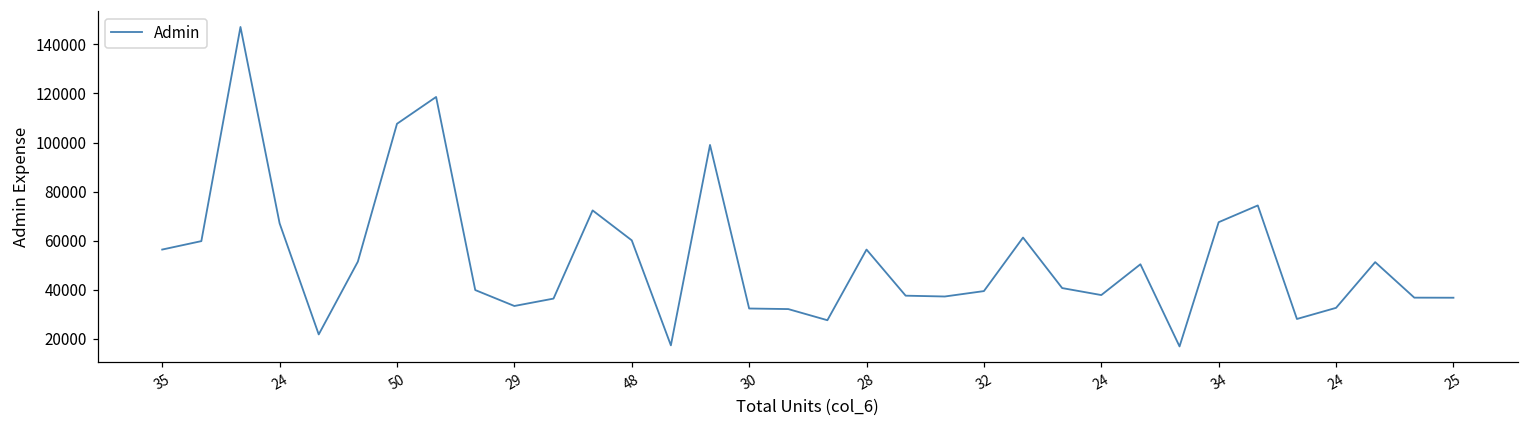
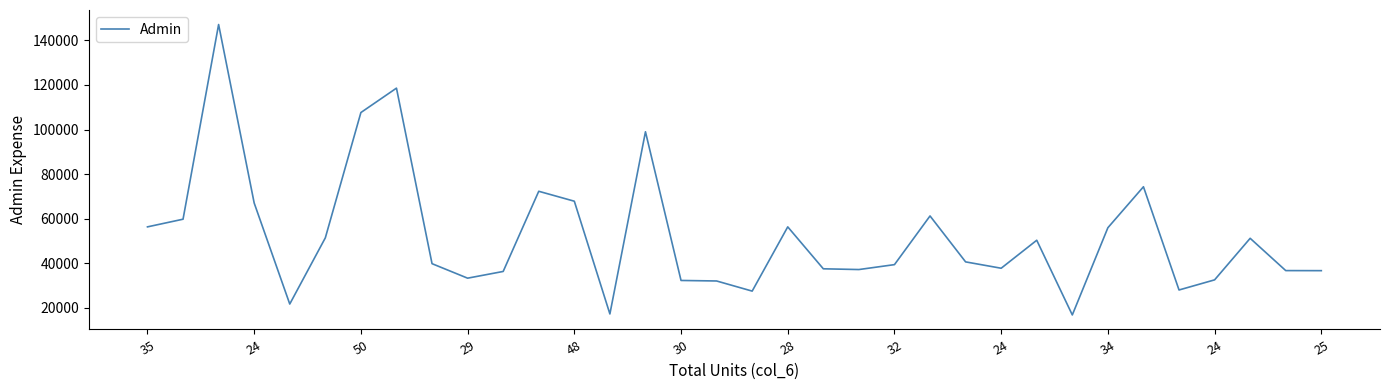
48: 60000 -> 68000
34: 68000 -> 56000
